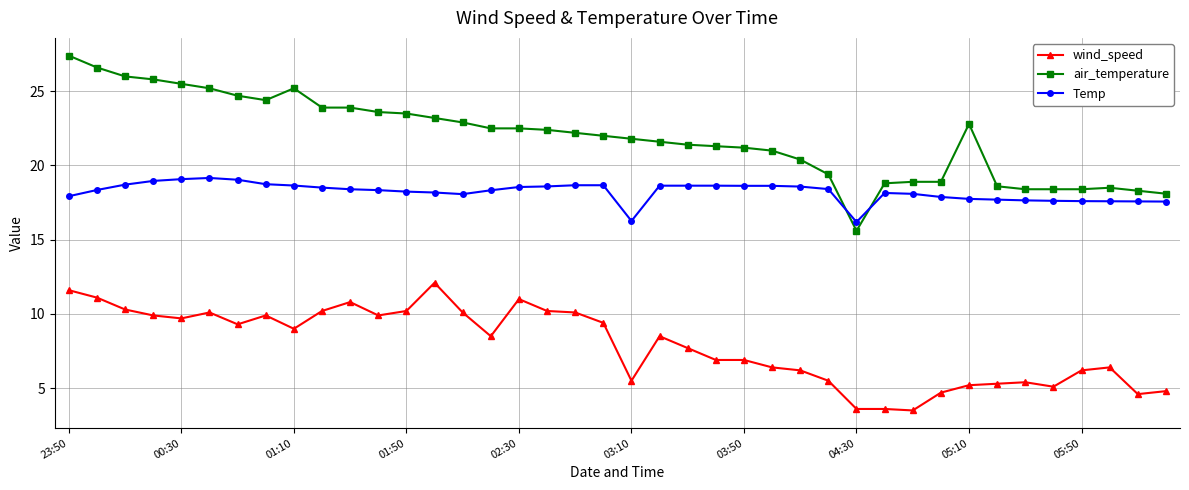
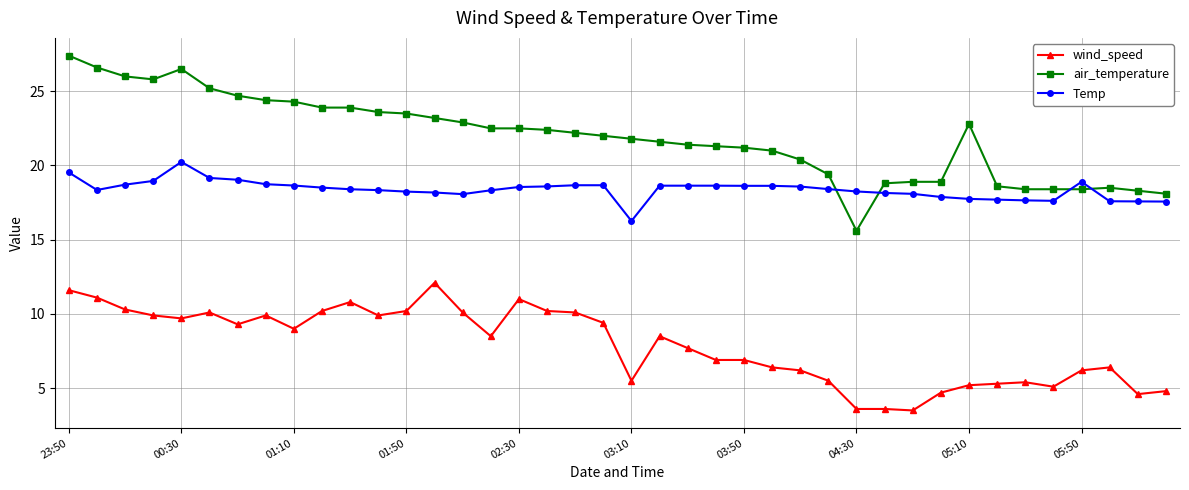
Temp, 23:50: 17.9 -> 19.5
air_temperature, 00:30: 25.5 -> 26.5
Temp, 00:30: 19.1 -> 20.2
air_temperature, 01:10: 25.2 -> 24.3
Temp, 04:30: 16.2 -> 18.3
Temp, 05:50: 17.6 -> 18.9
